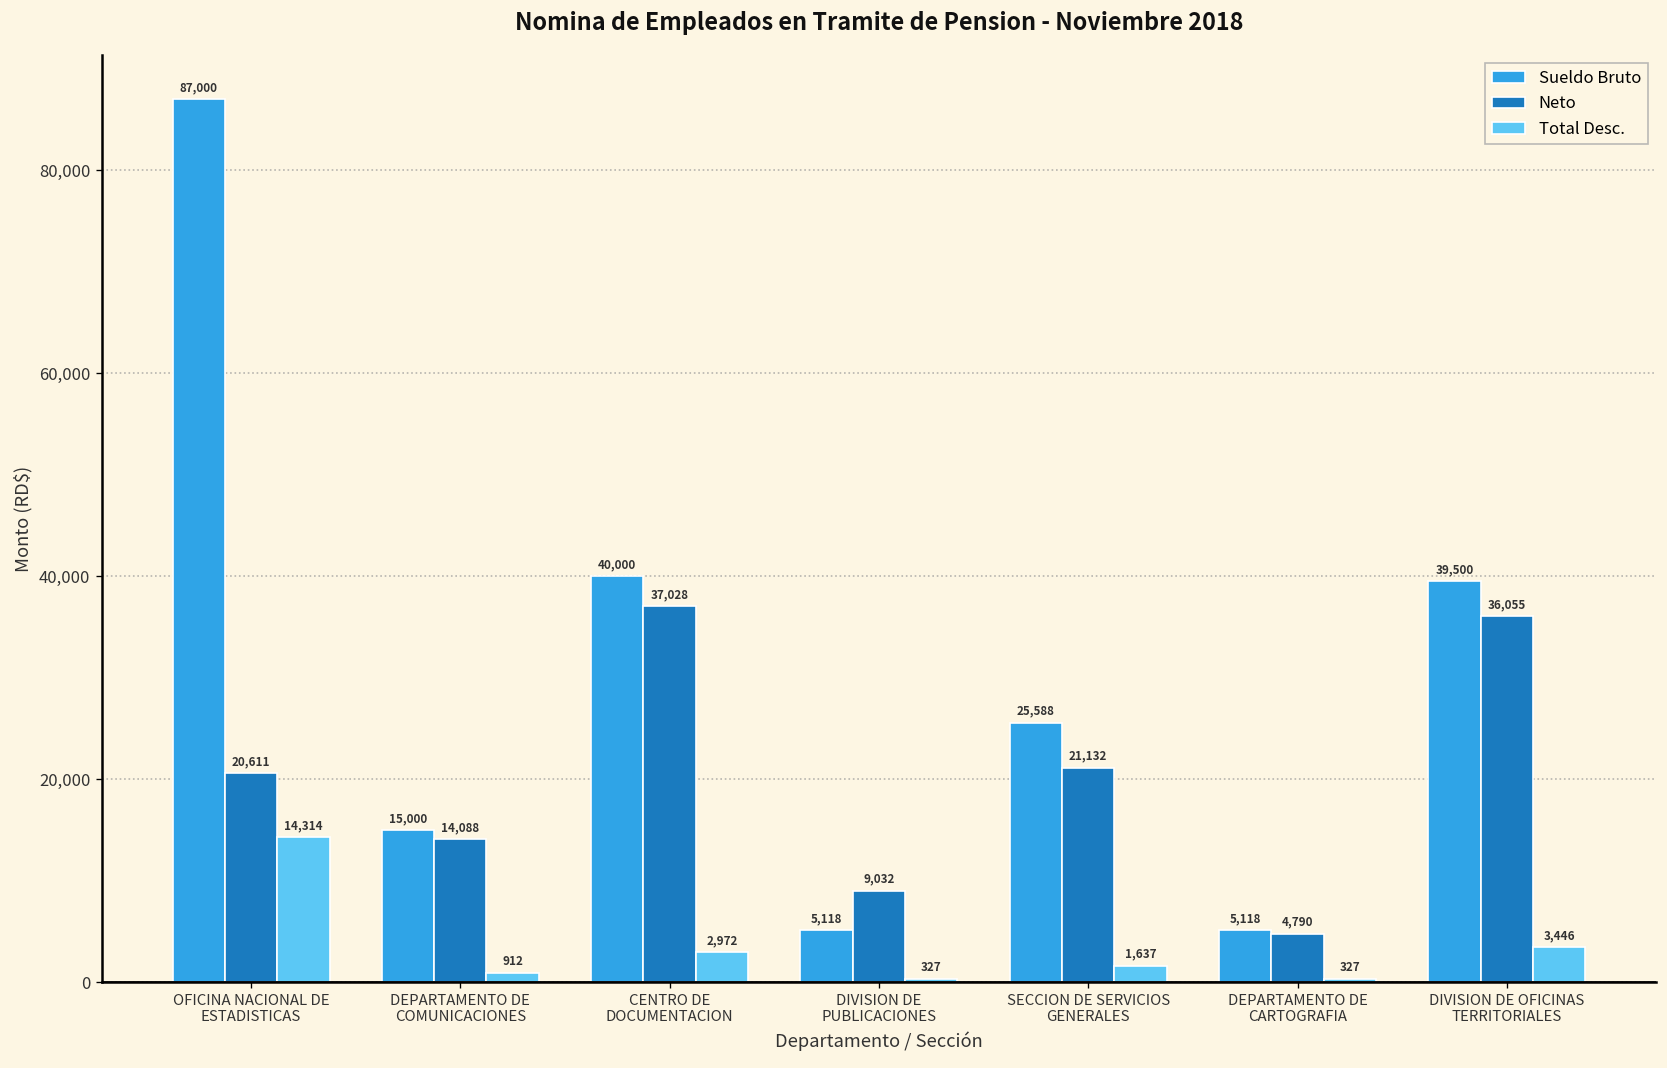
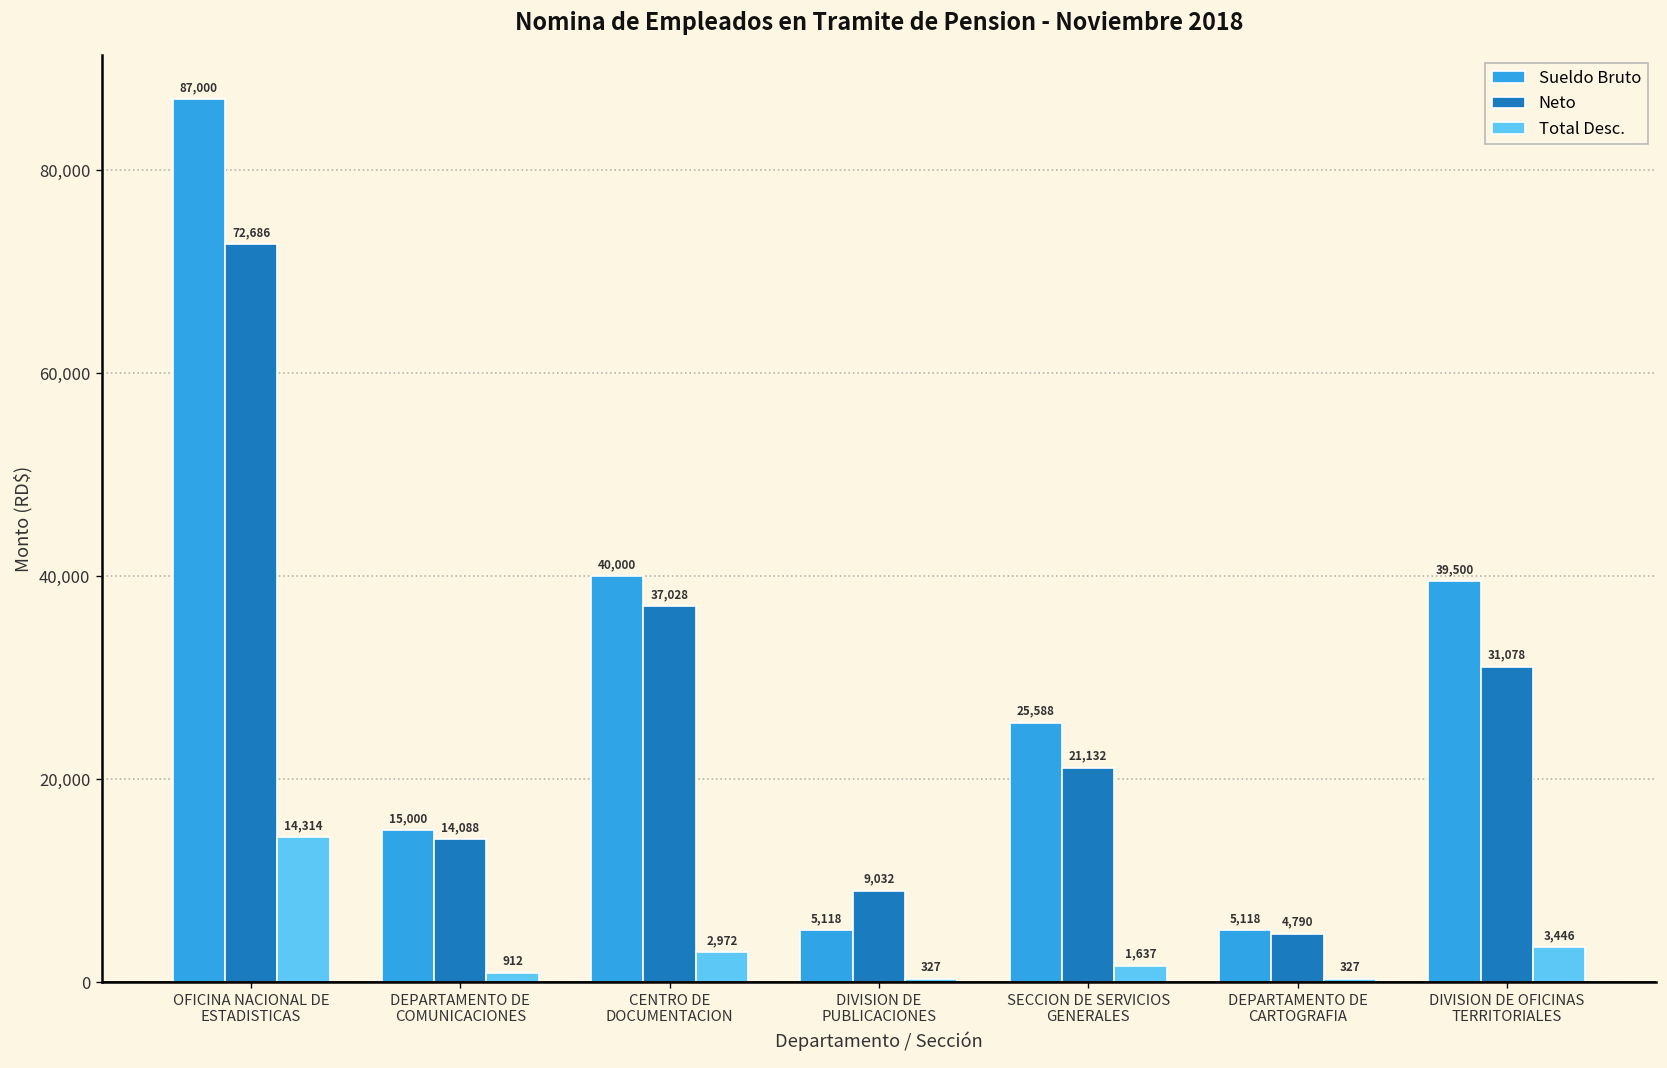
Neto, OFICINA NACIONAL DE ESTADISTICAS: 20,611 -> 72,686
Neto, DIVISION DE OFICINAS TERRITORIALES: 36,055 -> 31,078
